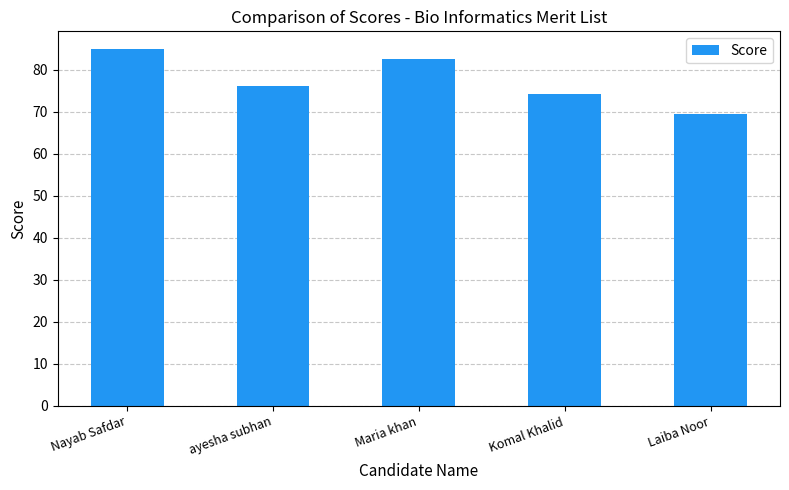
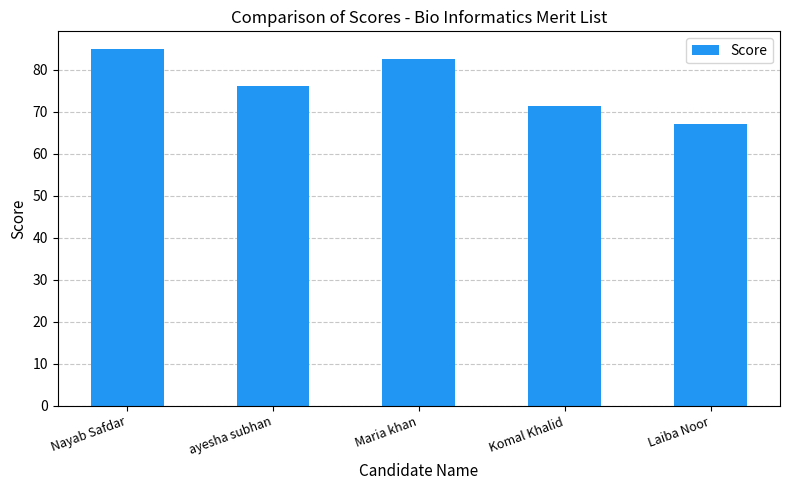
Komal Khalid: 74 -> 71
Laiba Noor: 69 -> 67
